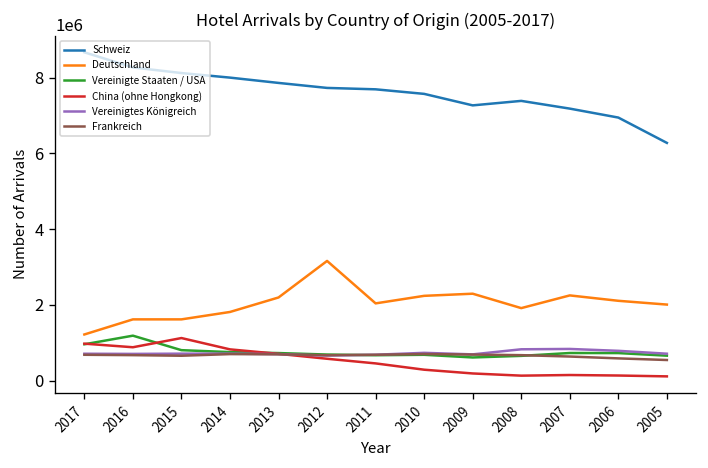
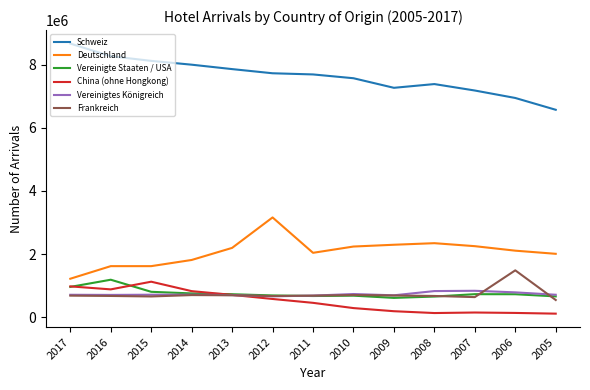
Deutschland, 2008: 1900000 -> 2300000
Frankreich, 2006: 600000 -> 1500000
Schweiz, 2005: 6300000 -> 6600000
